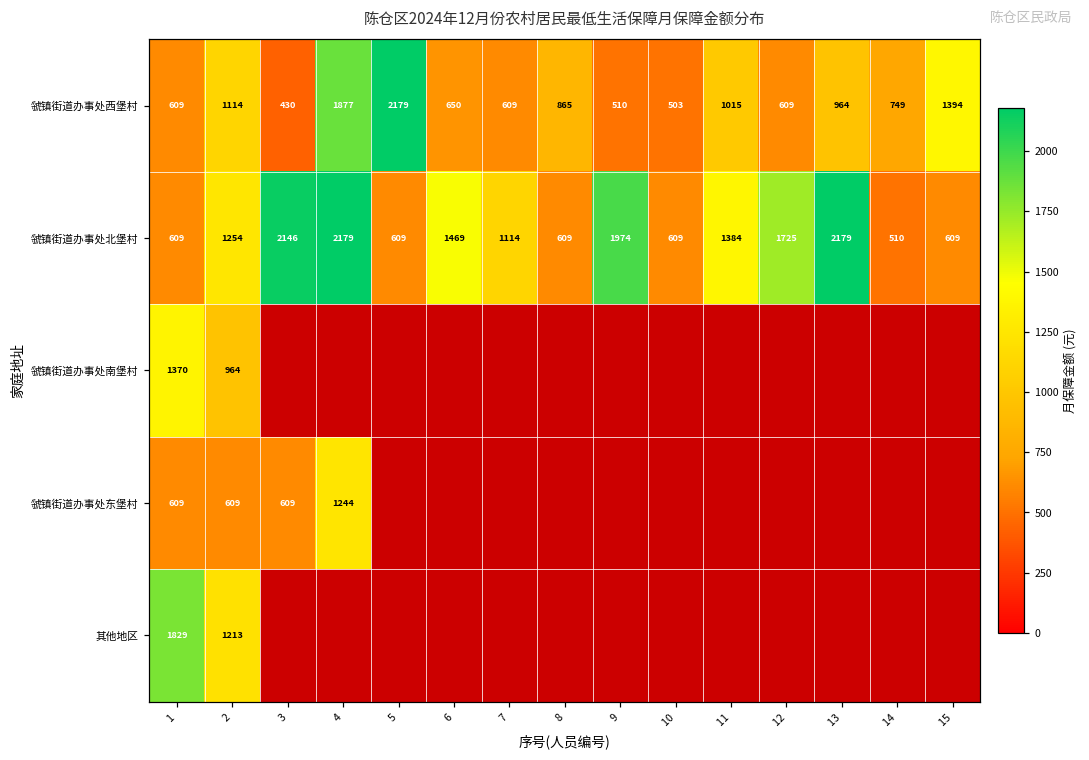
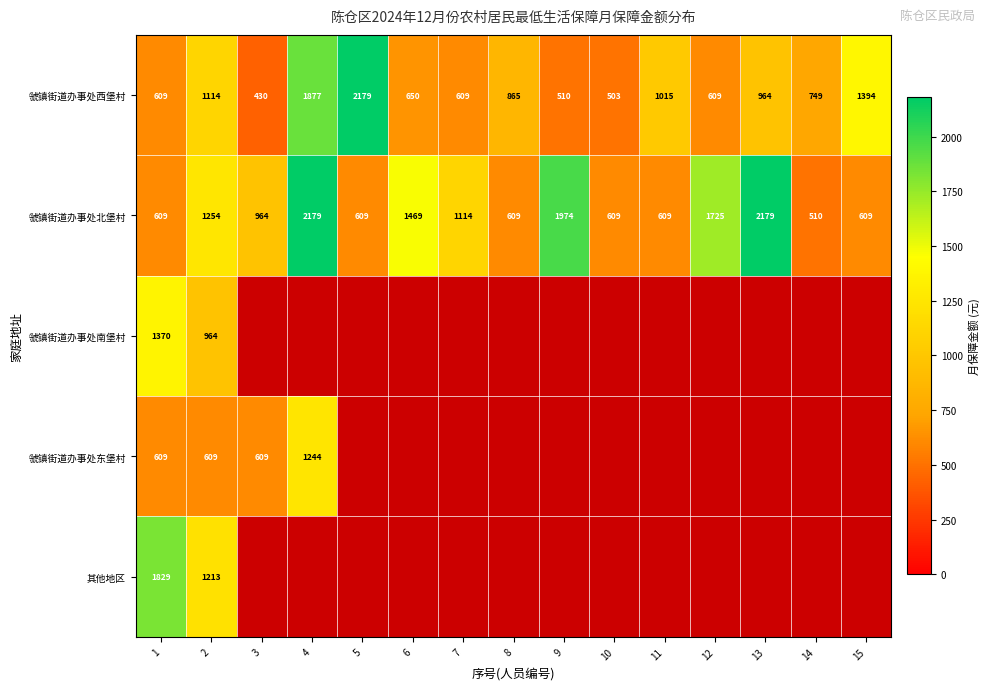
虢镇街道办事处北堡村, 3: 2146 -> 964
虢镇街道办事处北堡村, 11: 1384 -> 609
